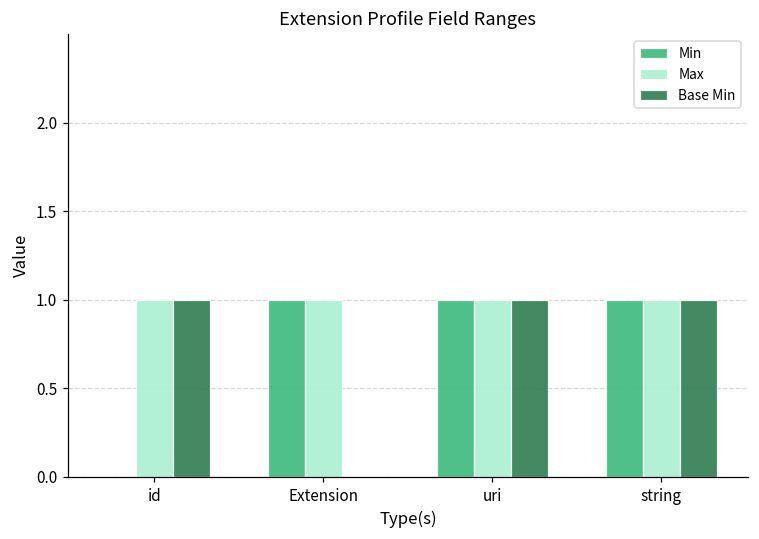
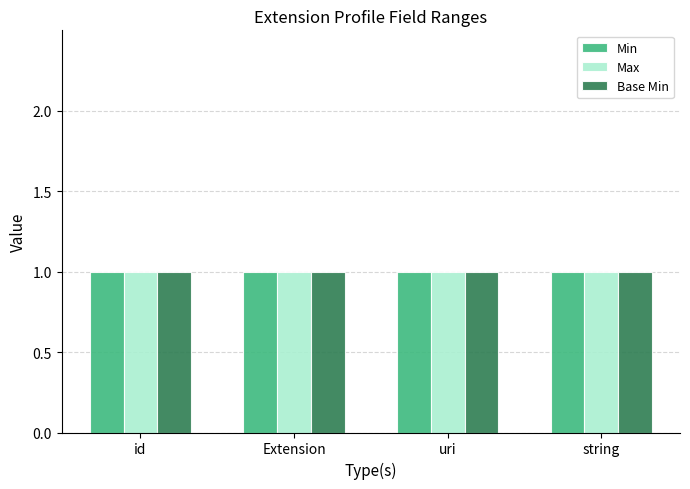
Min, id: 0 -> 1
Base Min, Extension: 0 -> 1
